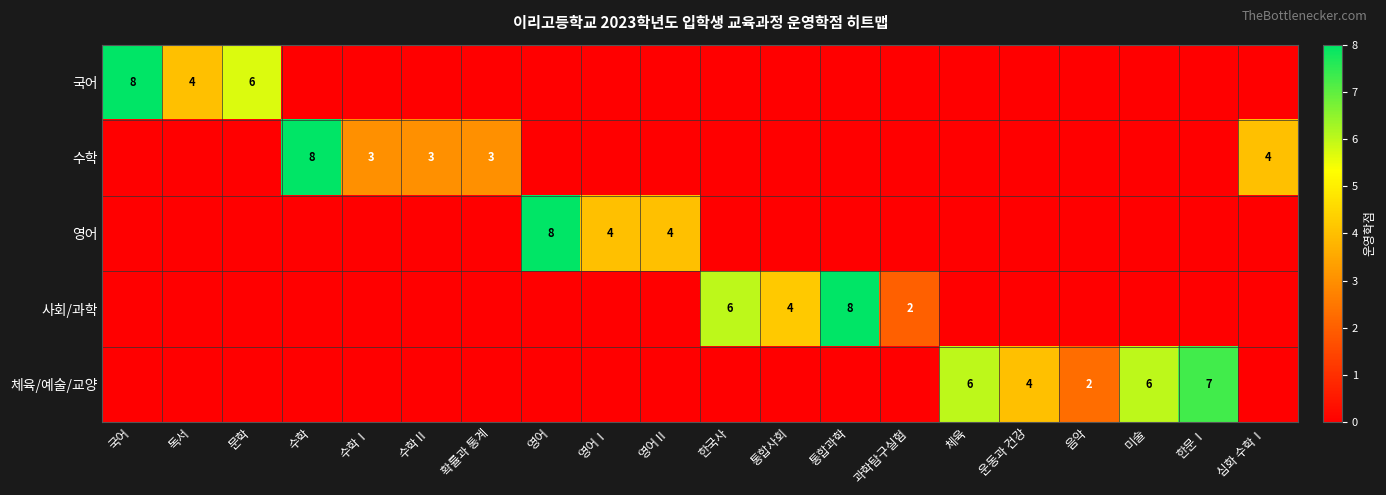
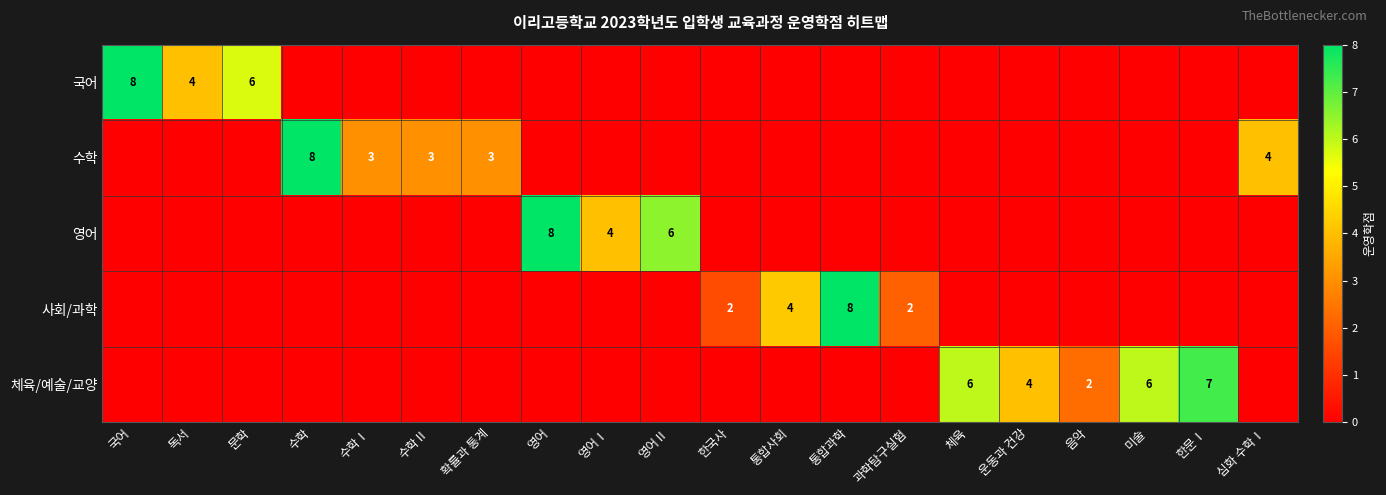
영어, 영어Ⅱ: 4 -> 6
사회/과학, 한국사: 6 -> 2
